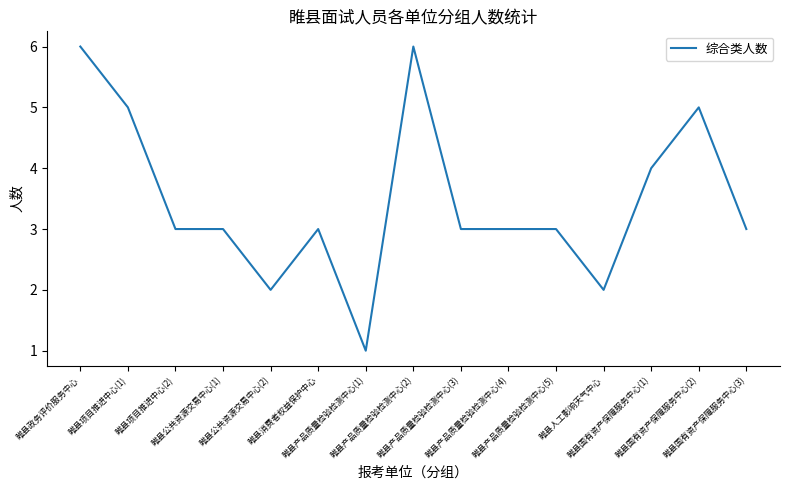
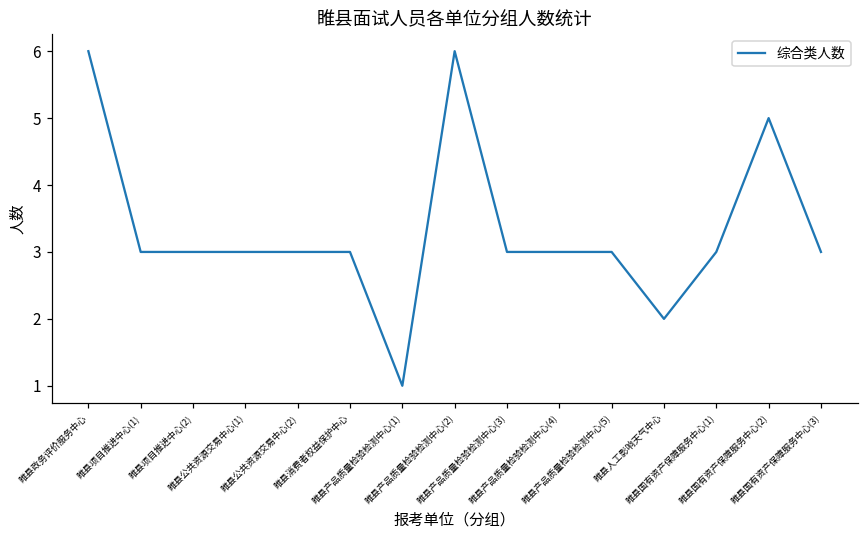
睢县项目推进中心(1): 5 -> 3
睢县公共资源交易中心(2): 2 -> 3
睢县国有资产保障服务中心(1): 4 -> 3
